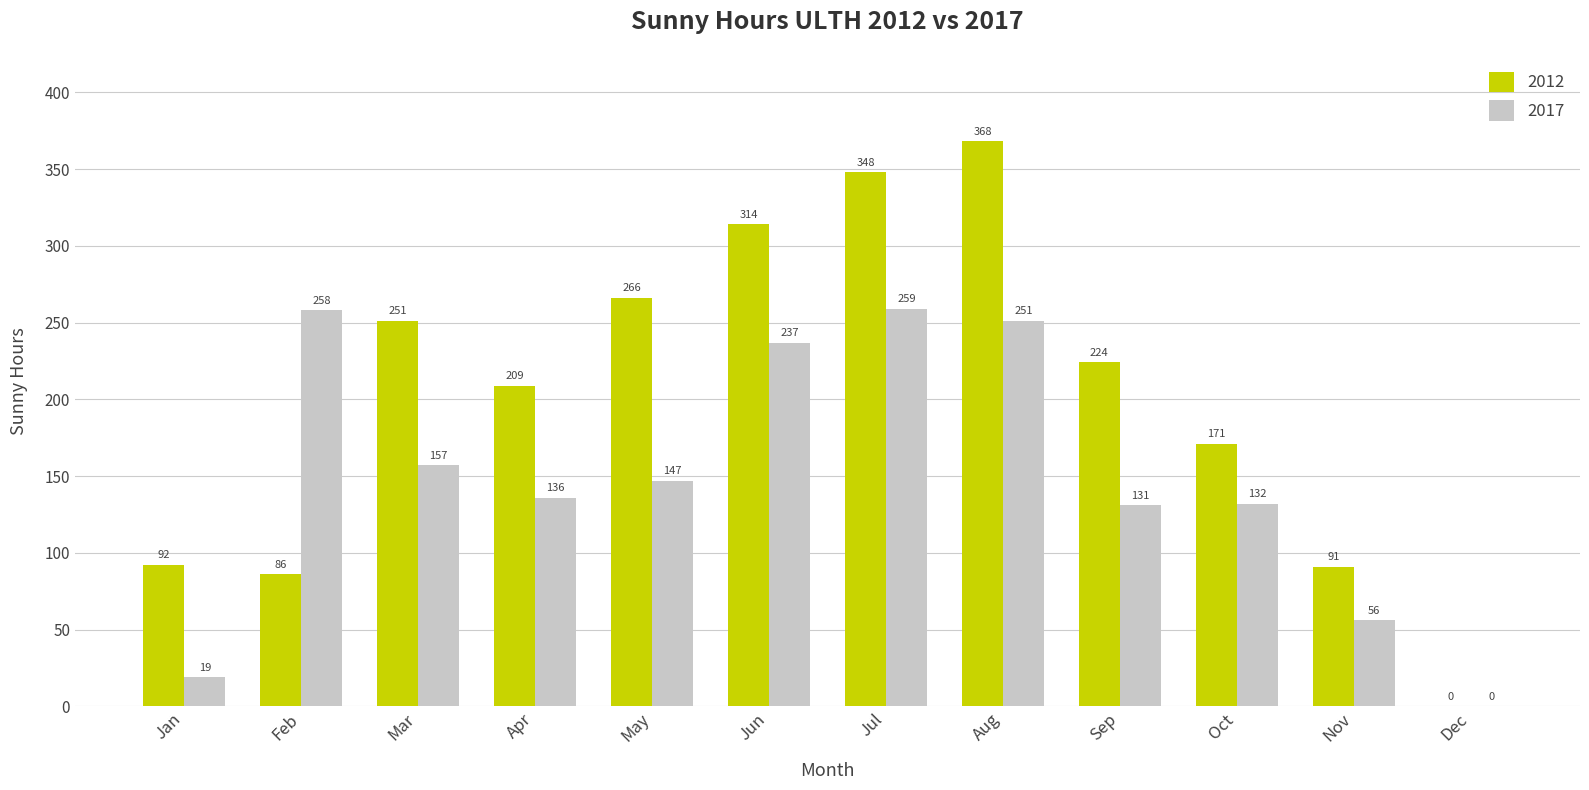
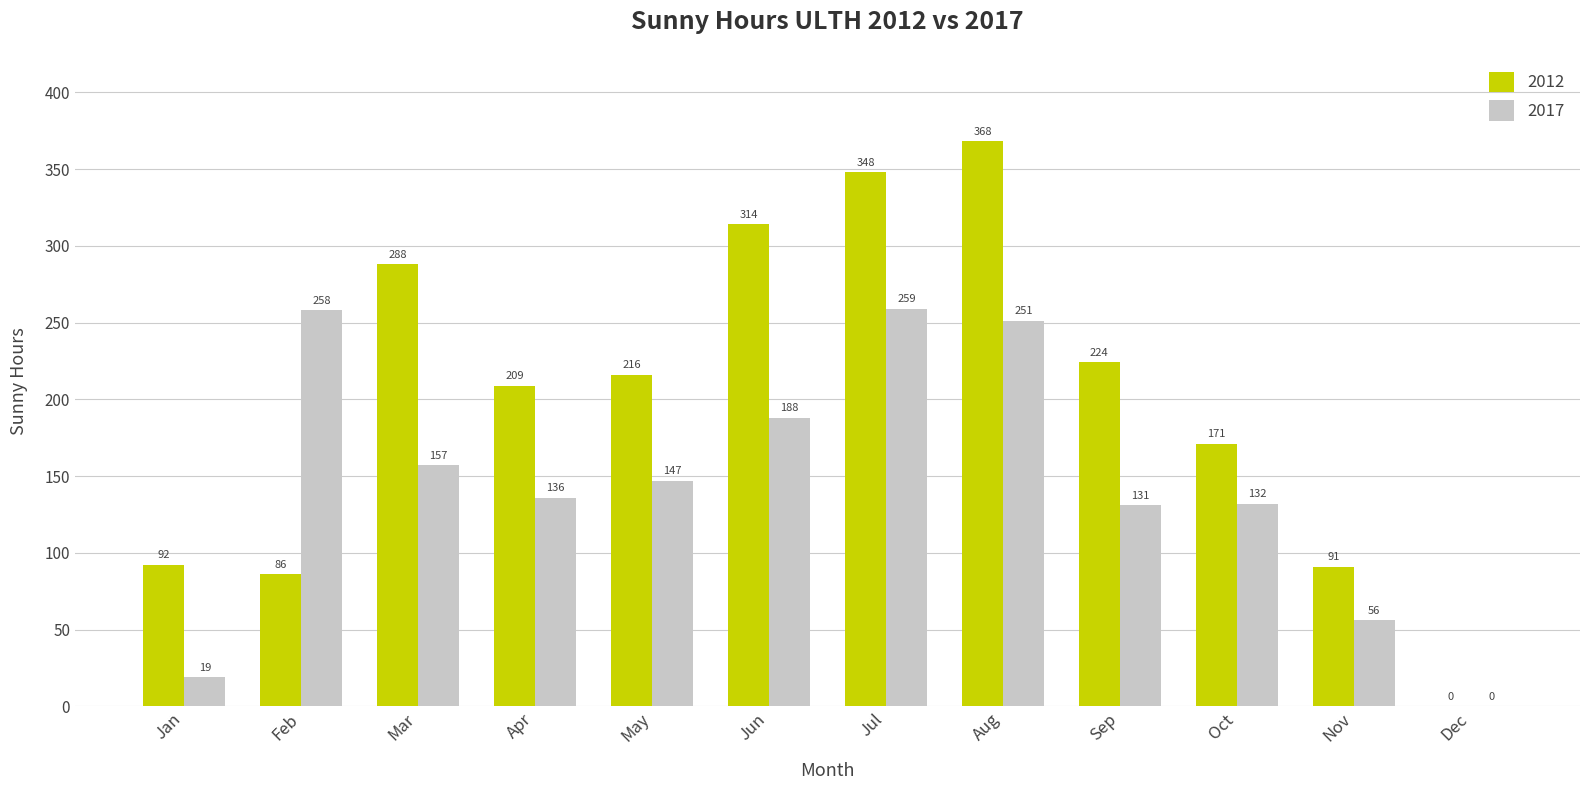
2012, Mar: 251 -> 288
2012, May: 266 -> 216
2017, Jun: 237 -> 188
